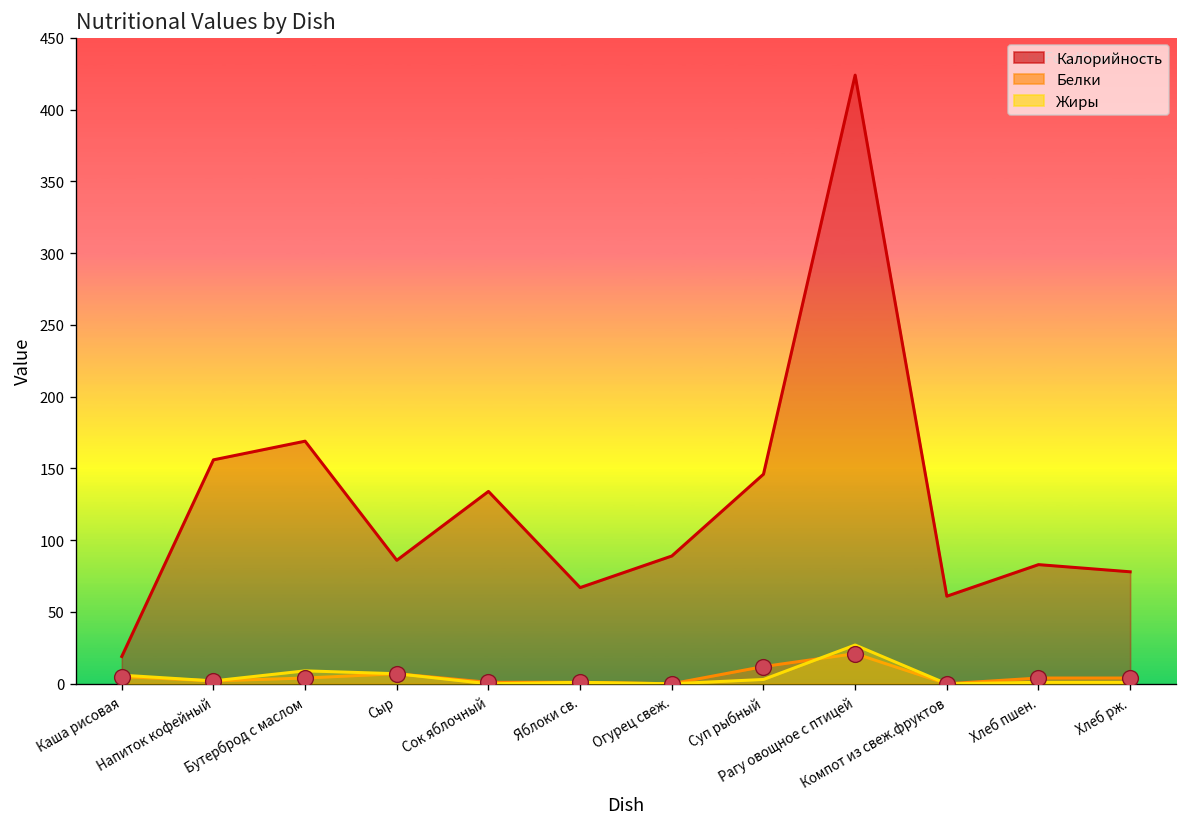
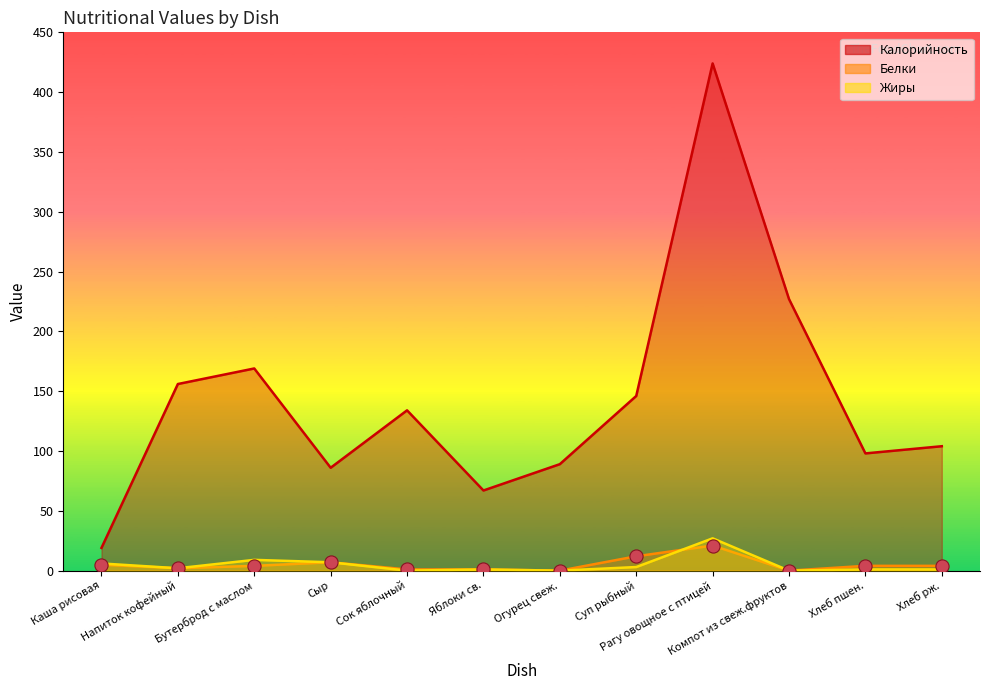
Калорийность, Компот из свеж.фруктов: 61 -> 227
Калорийность, Хлеб пшен.: 83 -> 98
Калорийность, Хлеб рж.: 78 -> 104
